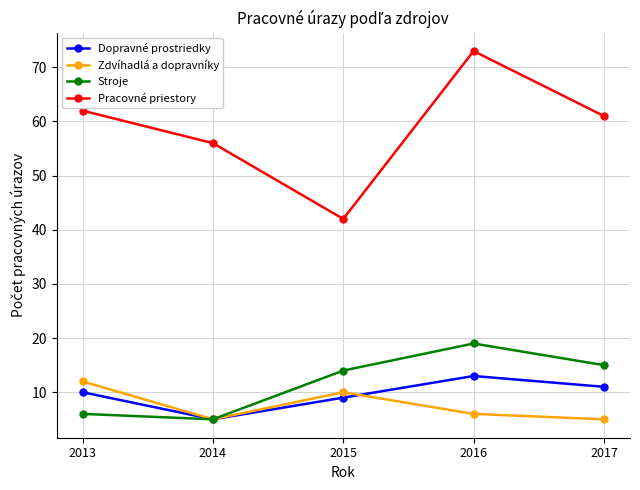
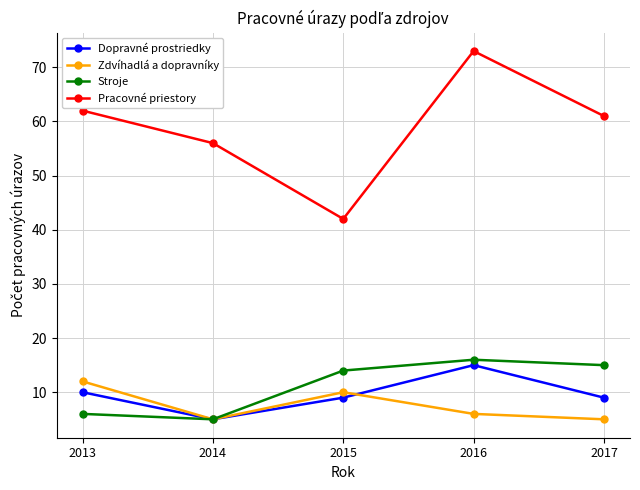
Dopravné prostriedky, 2016: 13 -> 15
Stroje, 2016: 19 -> 16
Dopravné prostriedky, 2017: 11 -> 9
